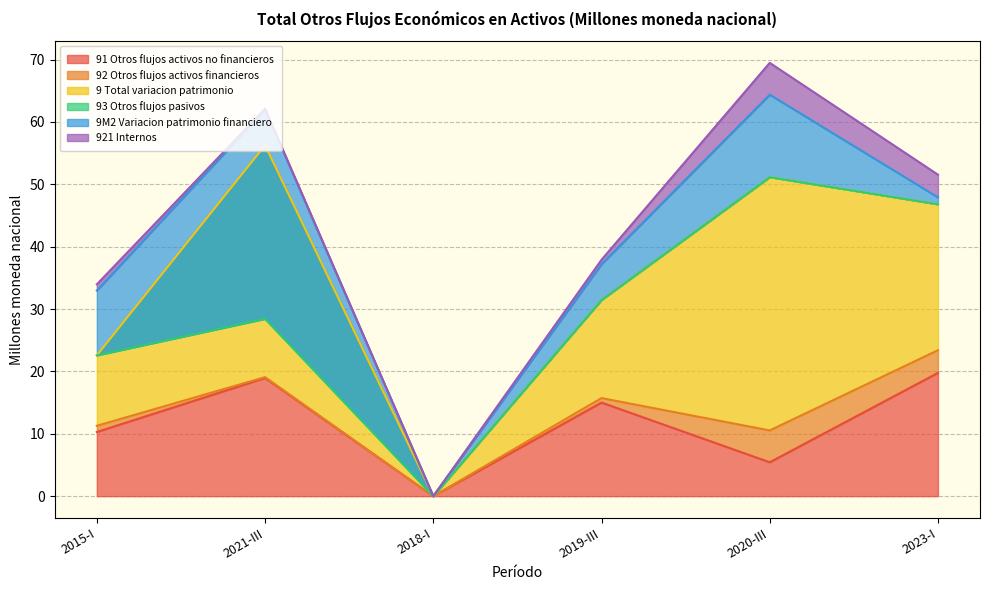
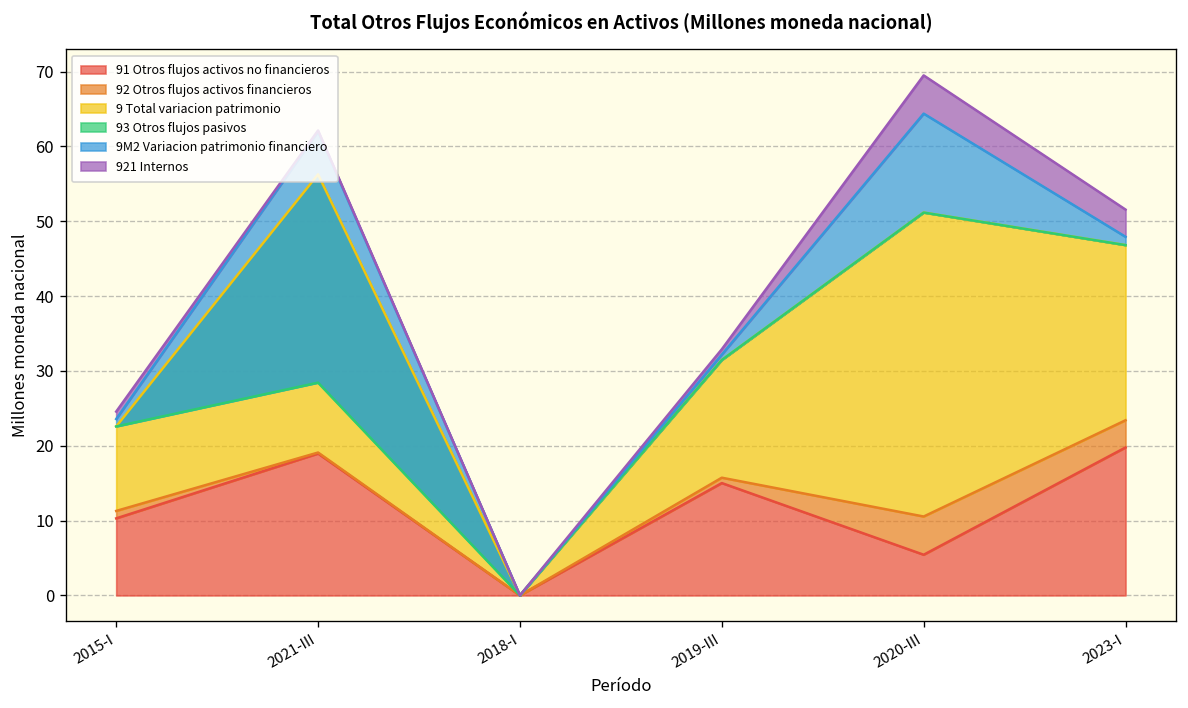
9M2 Variacion patrimonio financiero, 2015-I: 10 -> 1
9M2 Variacion patrimonio financiero, 2019-III: 6 -> 1
